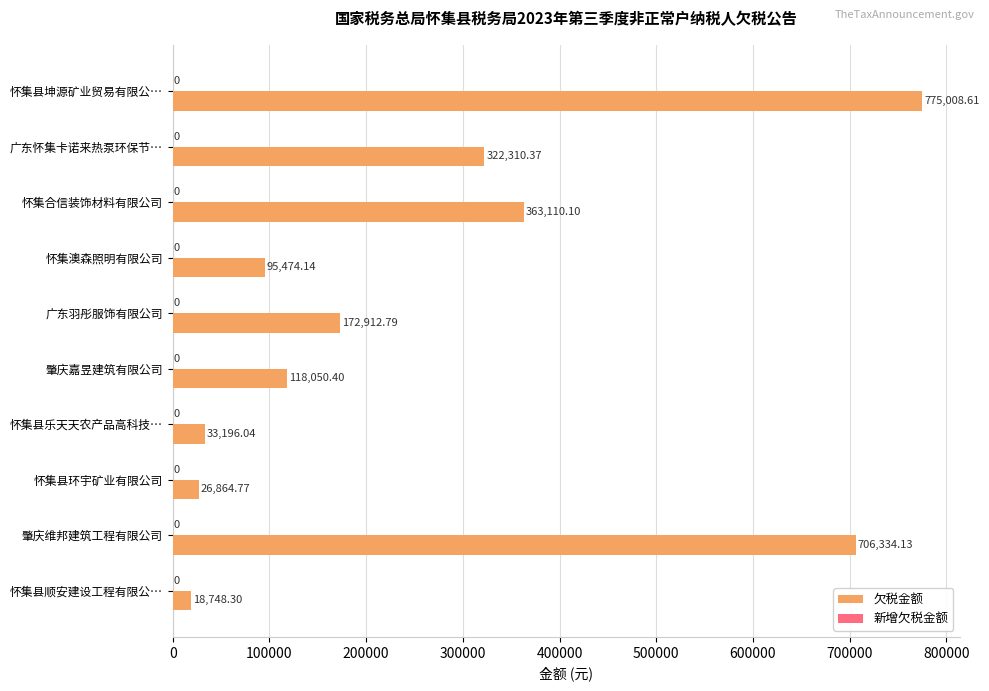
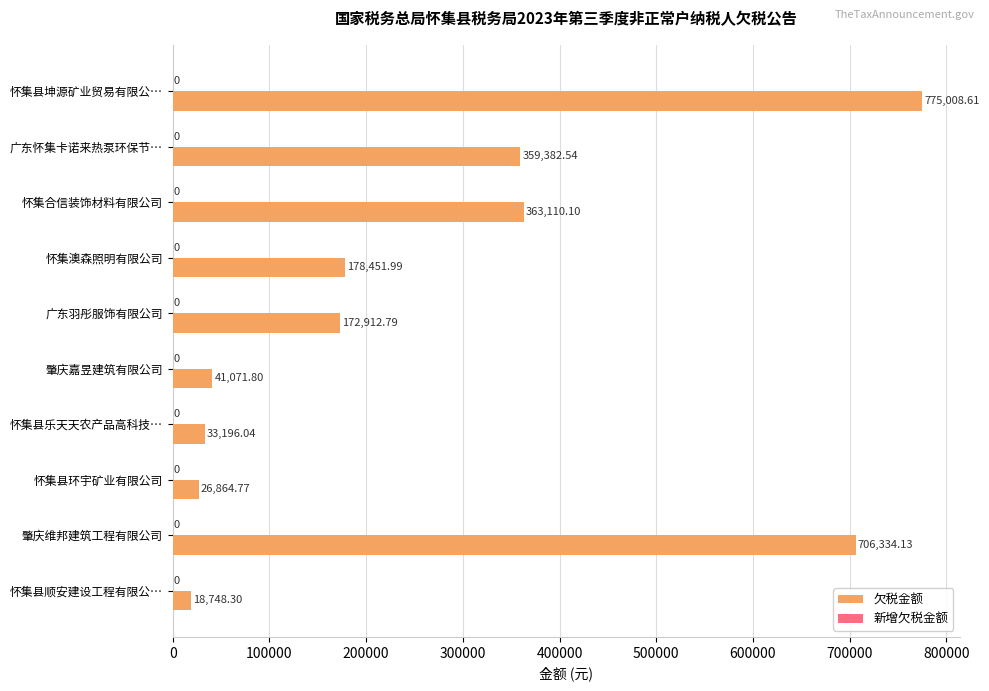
欠税金额, 广东怀集卡诺来热泵环保节…: 322,310.37 -> 359,382.54
欠税金额, 怀集澳森照明有限公司: 95,474.14 -> 178,451.99
欠税金额, 肇庆嘉昱建筑有限公司: 118,050.40 -> 41,071.80
